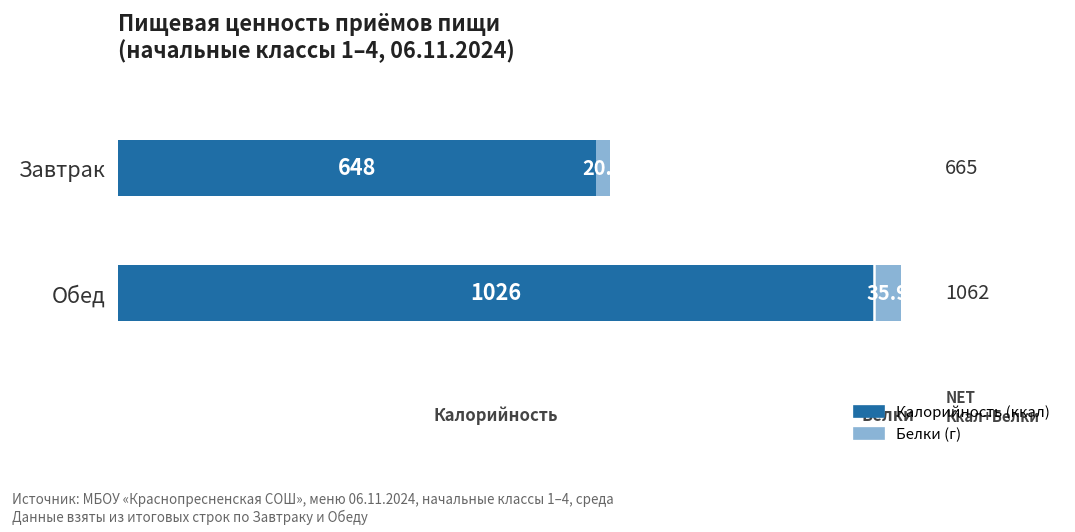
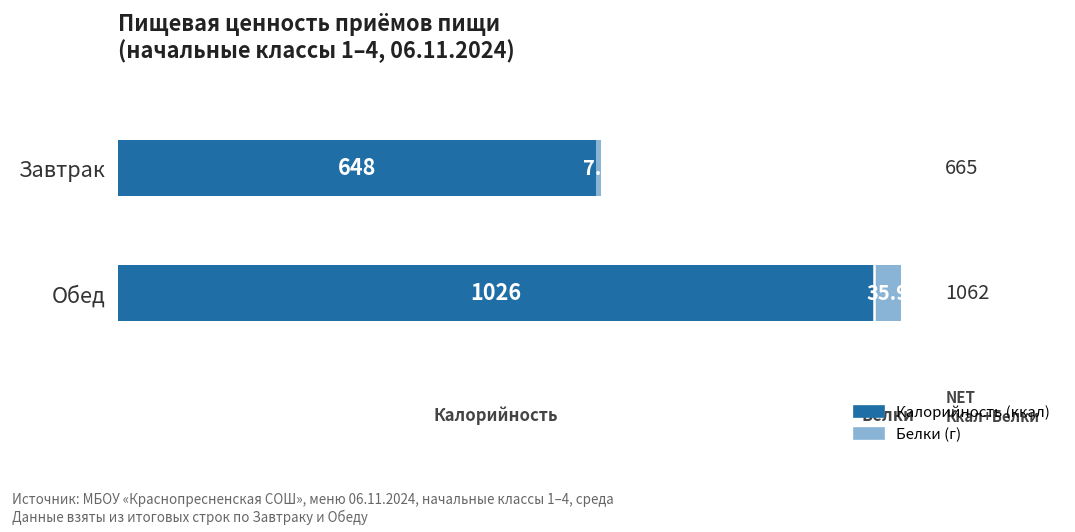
Белки (г), Завтрак: 20.2 -> 7.0
